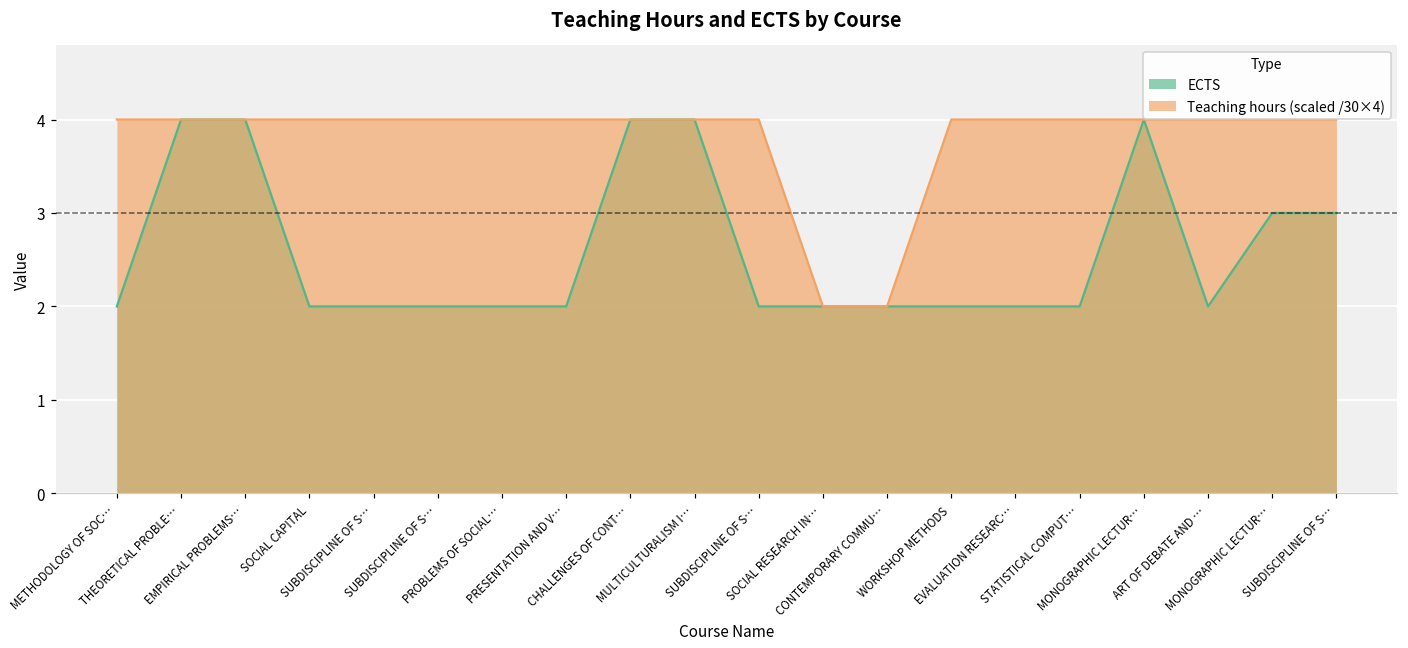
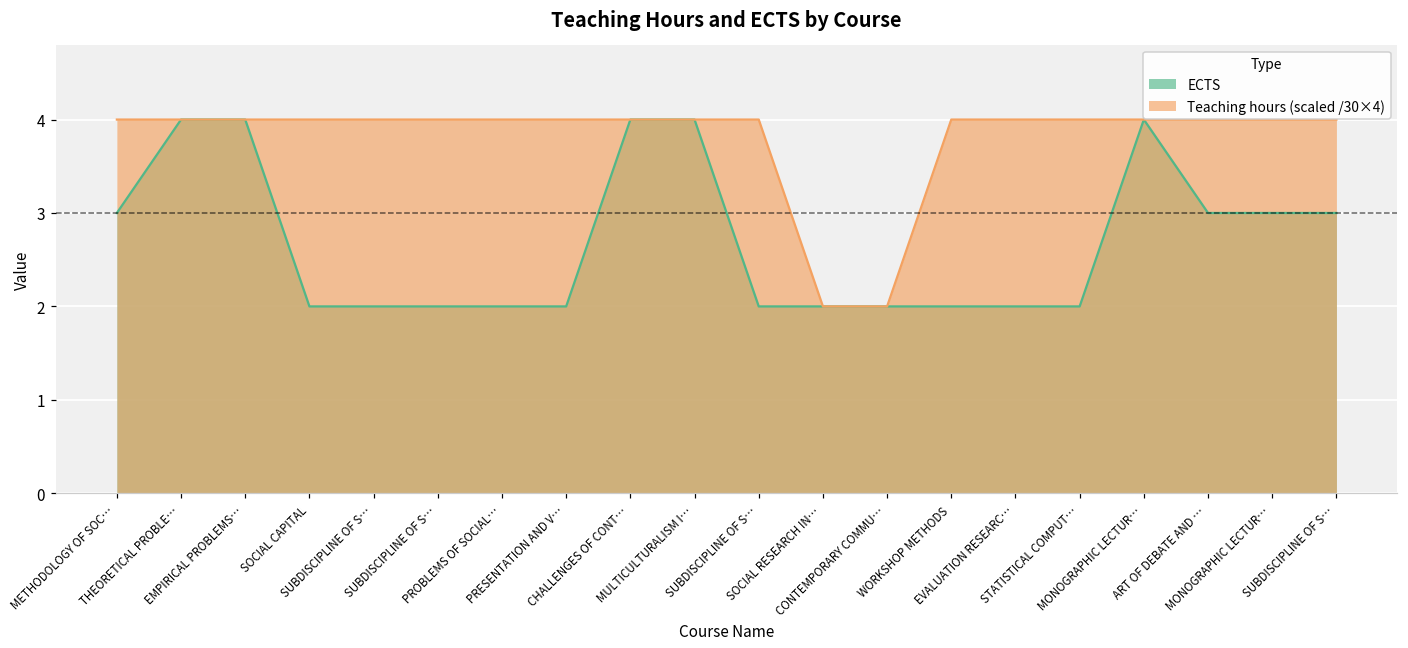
ECTS, METHODOLOGY OF SOC…: 2 -> 3
ECTS, ART OF DEBATE AND …: 2 -> 3
